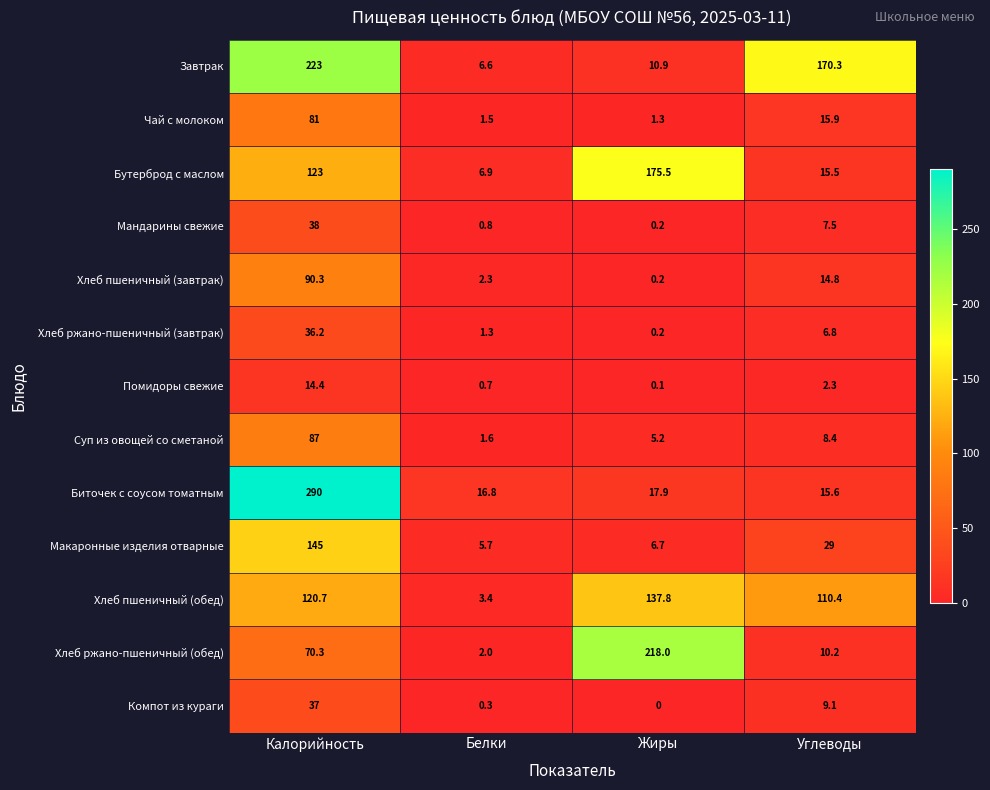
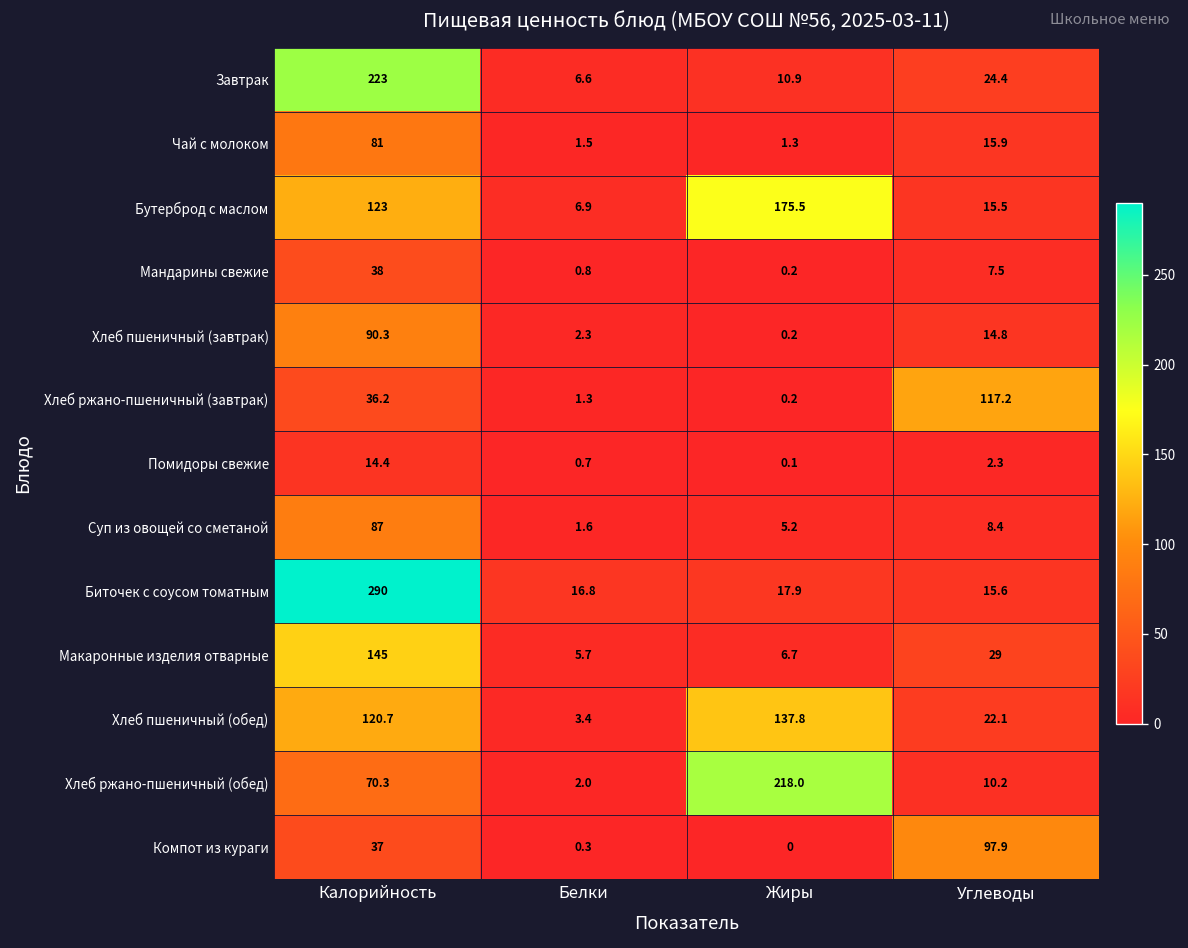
Завтрак, Углеводы: 170.3 -> 24.4
Хлеб ржано-пшеничный (завтрак), Углеводы: 6.8 -> 117.2
Хлеб пшеничный (обед), Углеводы: 110.4 -> 22.1
Компот из кураги, Углеводы: 9.1 -> 97.9
